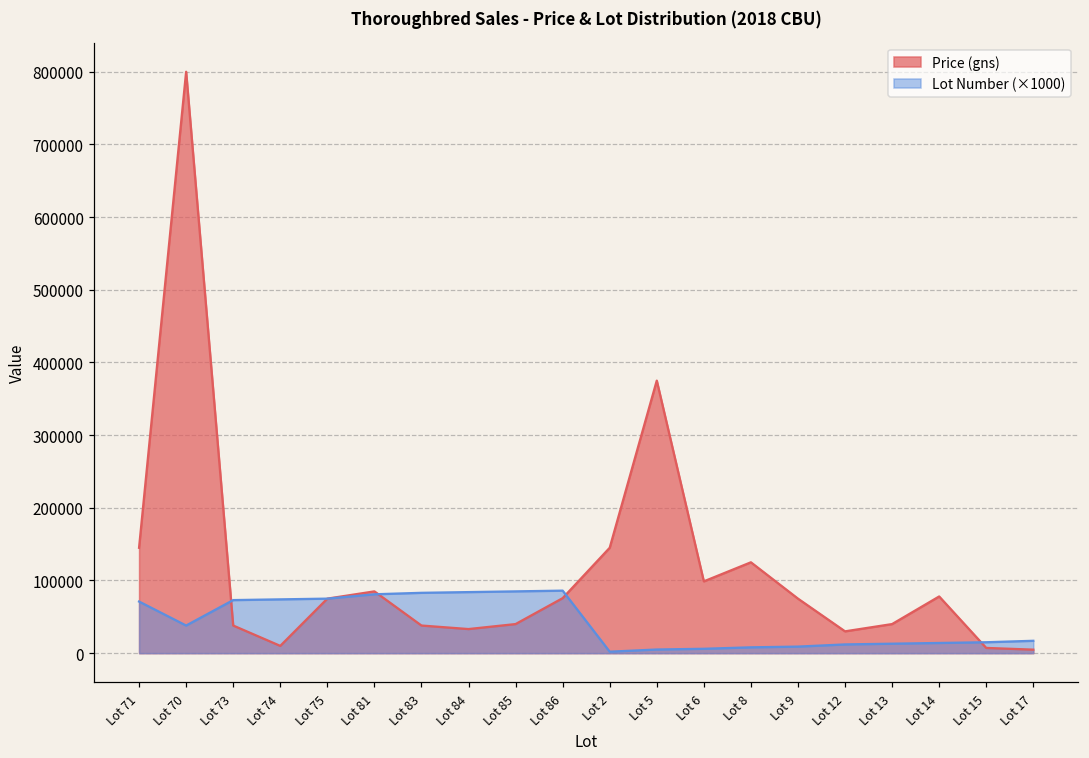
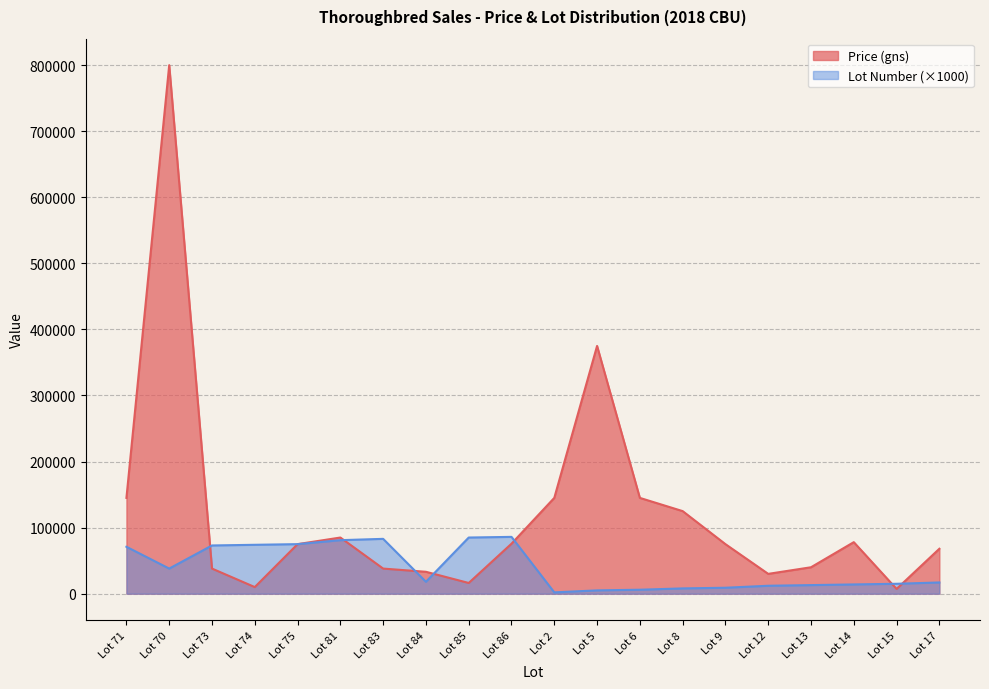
Lot Number (×1000), Lot 84: 80000 -> 20000
Price (gns), Lot 85: 40000 -> 20000
Price (gns), Lot 6: 100000 -> 150000
Price (gns), Lot 17: 0 -> 70000
